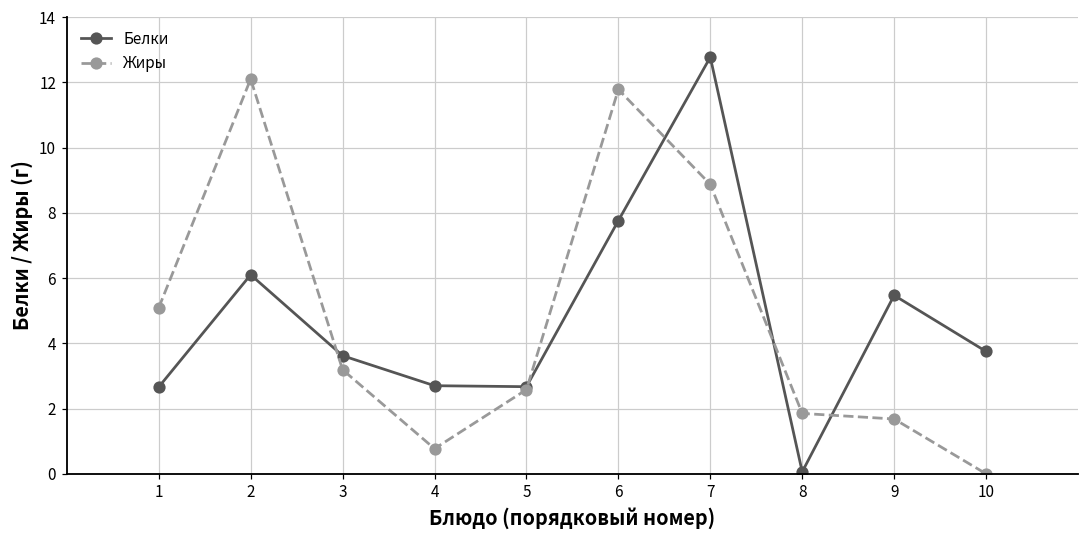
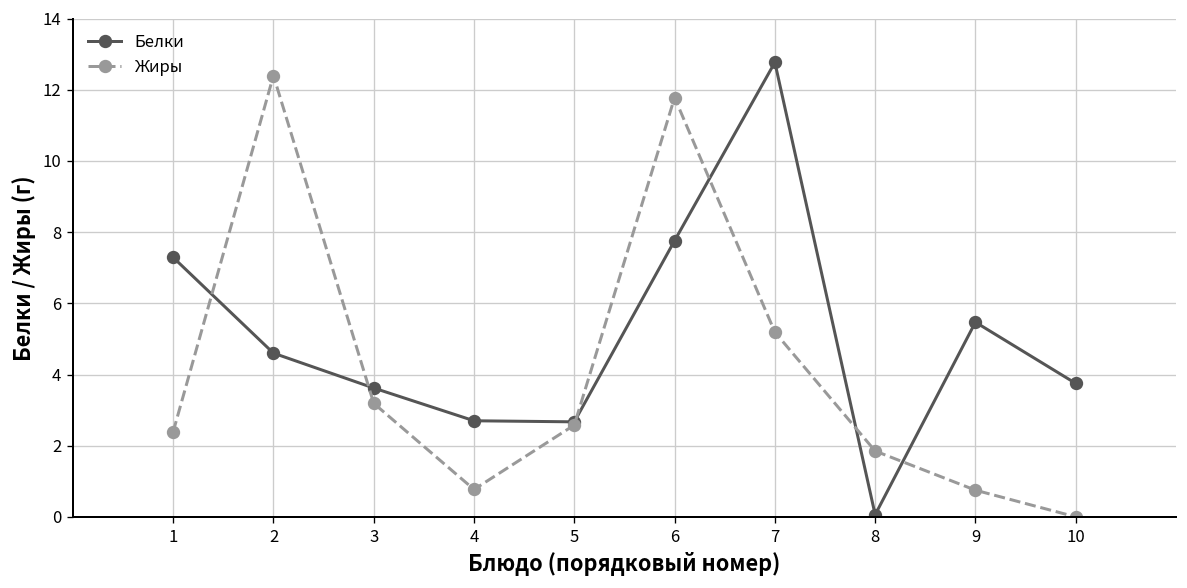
Белки, 1: 2.7 -> 7.3
Жиры, 1: 5.1 -> 2.4
Белки, 2: 6.1 -> 4.6
Жиры, 2: 12.1 -> 12.4
Жиры, 7: 8.9 -> 5.2
Жиры, 9: 1.7 -> 0.8
